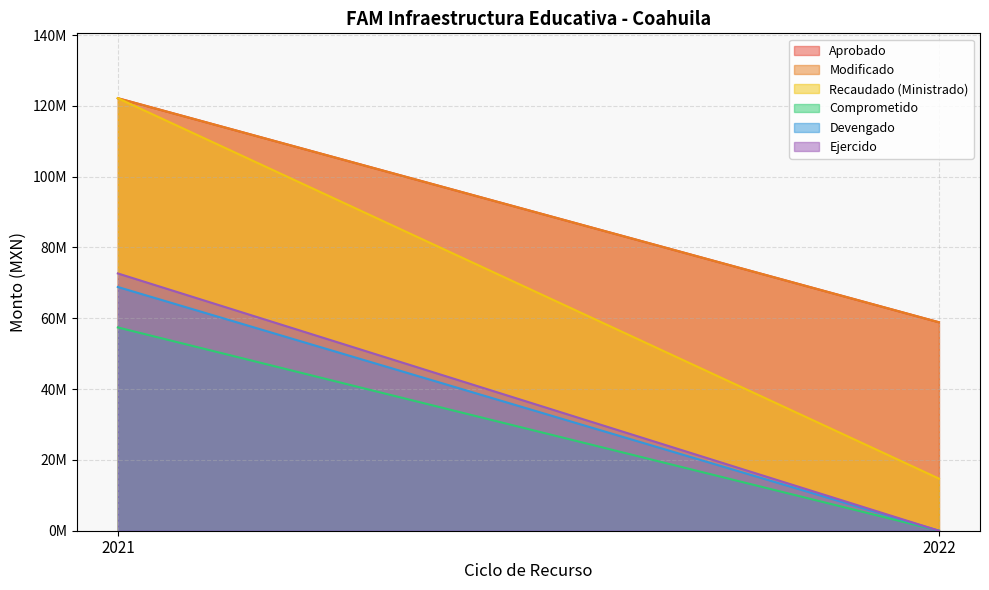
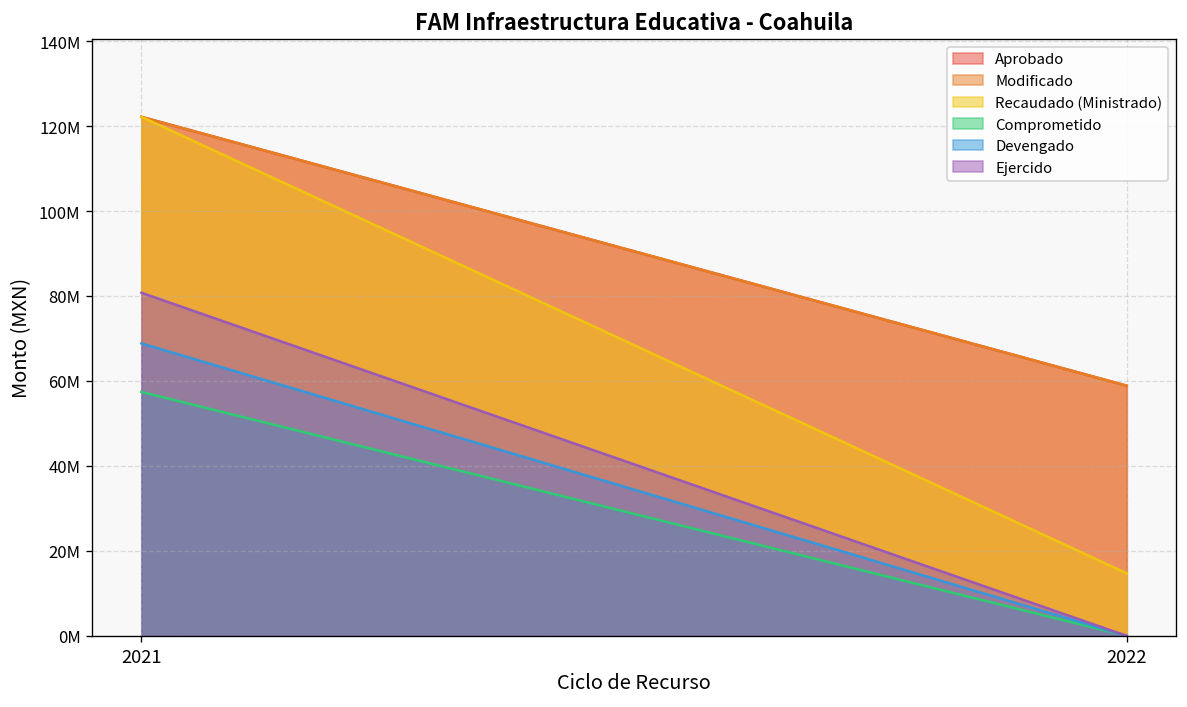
Ejercido, 2021: 73000000 -> 81000000
